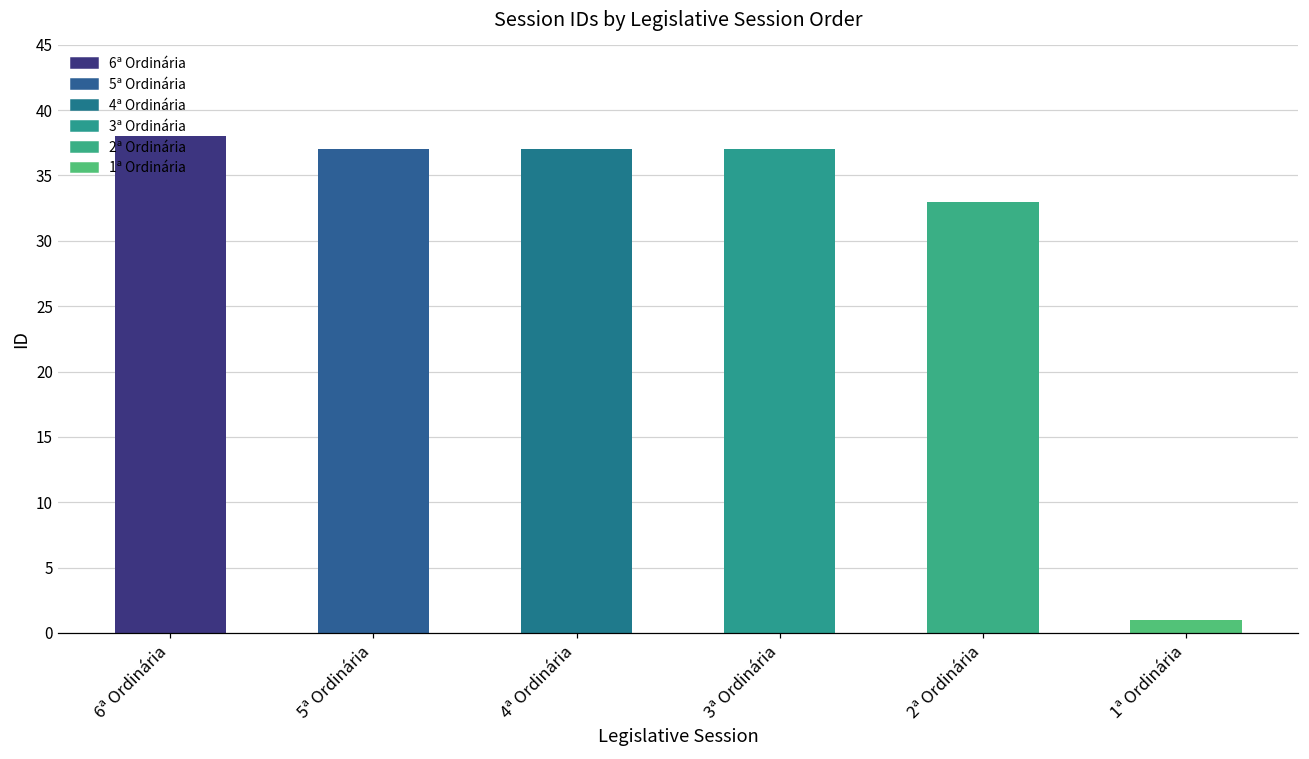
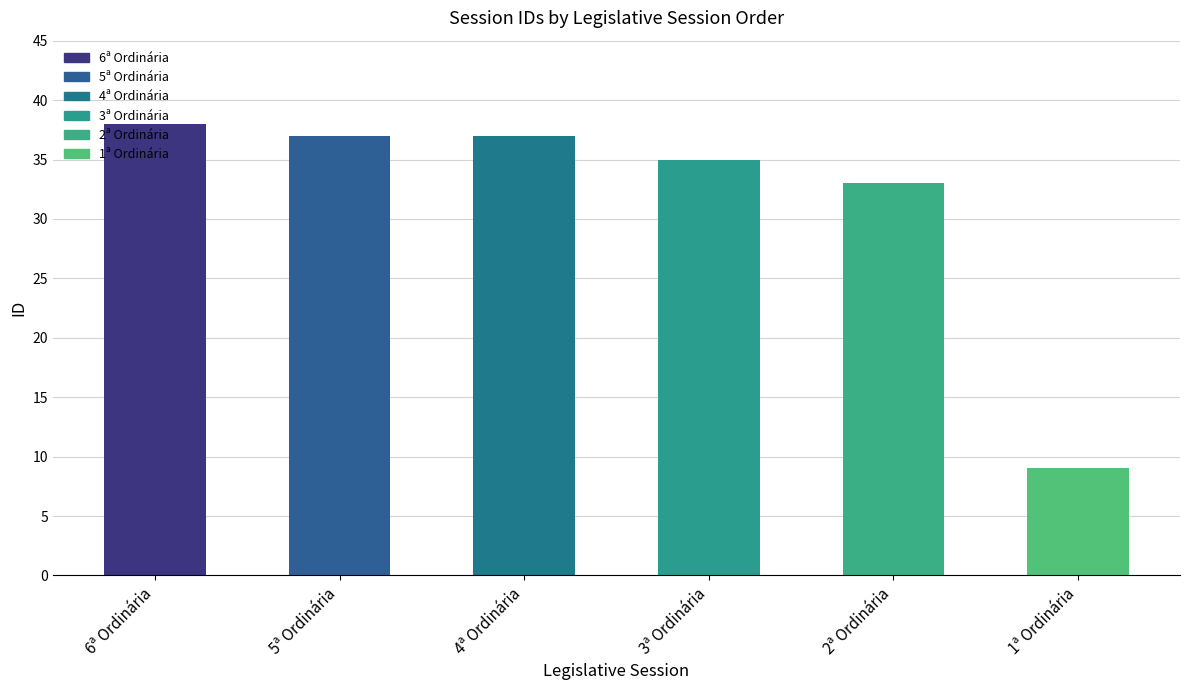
3ª Ordinária: 37 -> 35
1ª Ordinária: 1 -> 9
